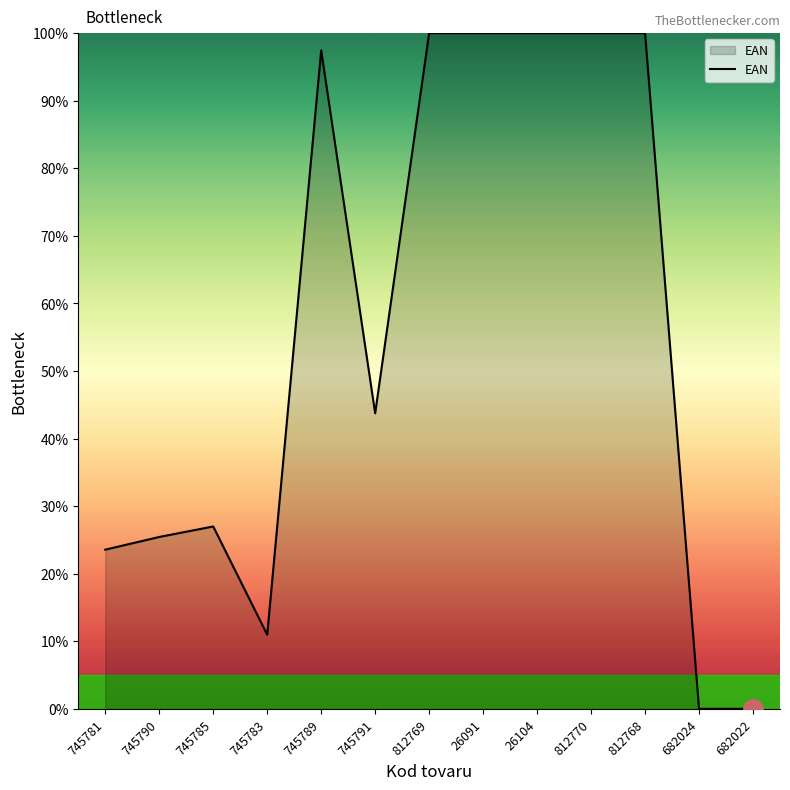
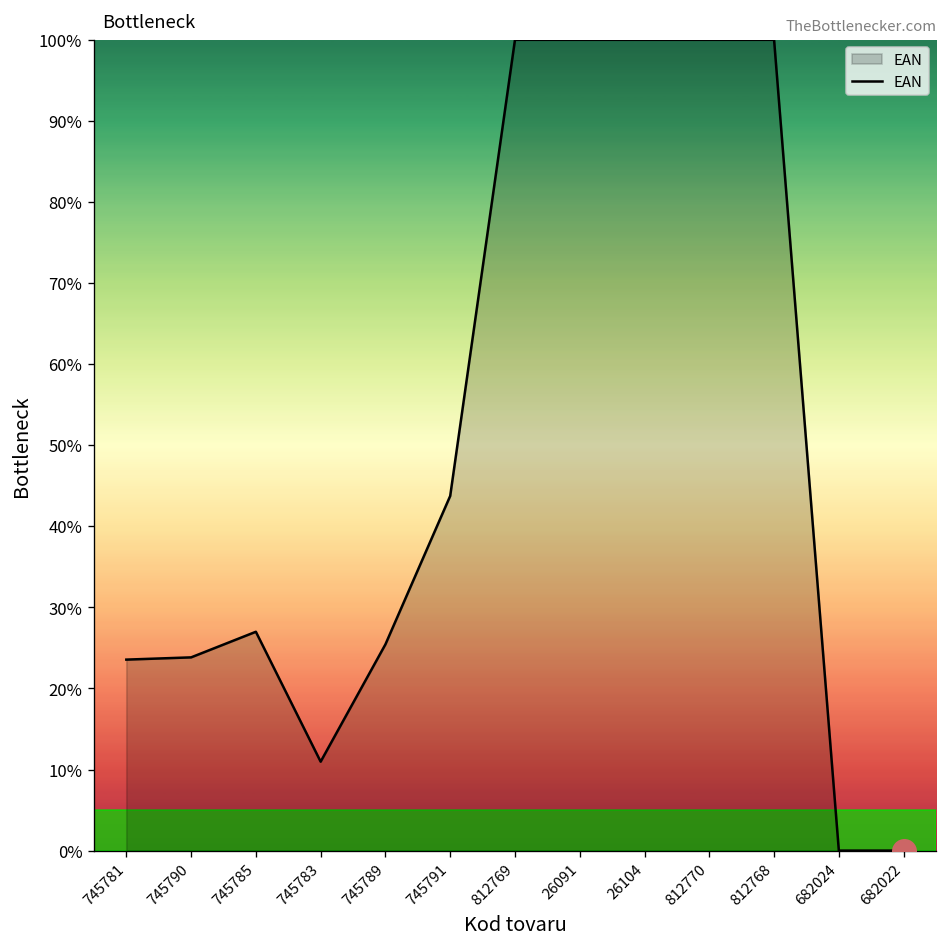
EAN, 745790: 25% -> 24%
EAN, 745789: 97% -> 25%
